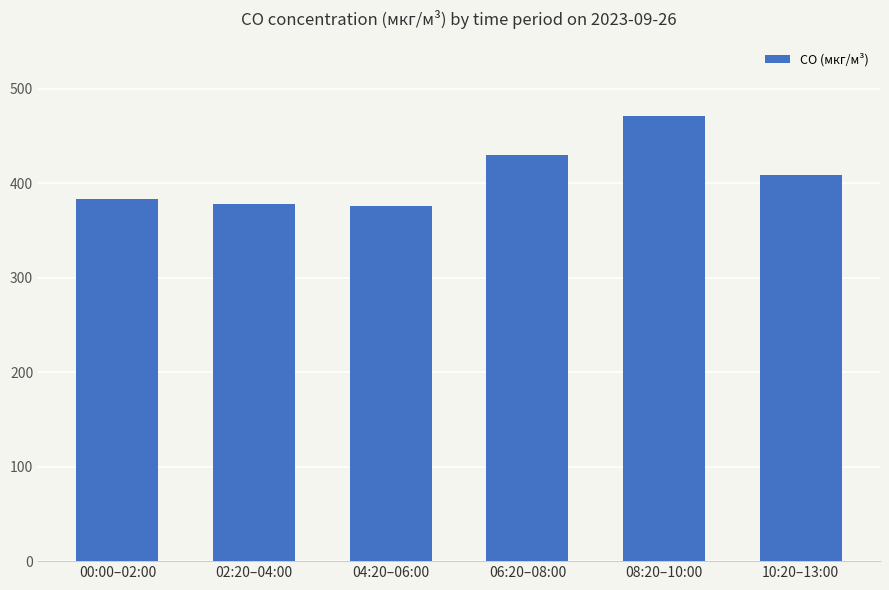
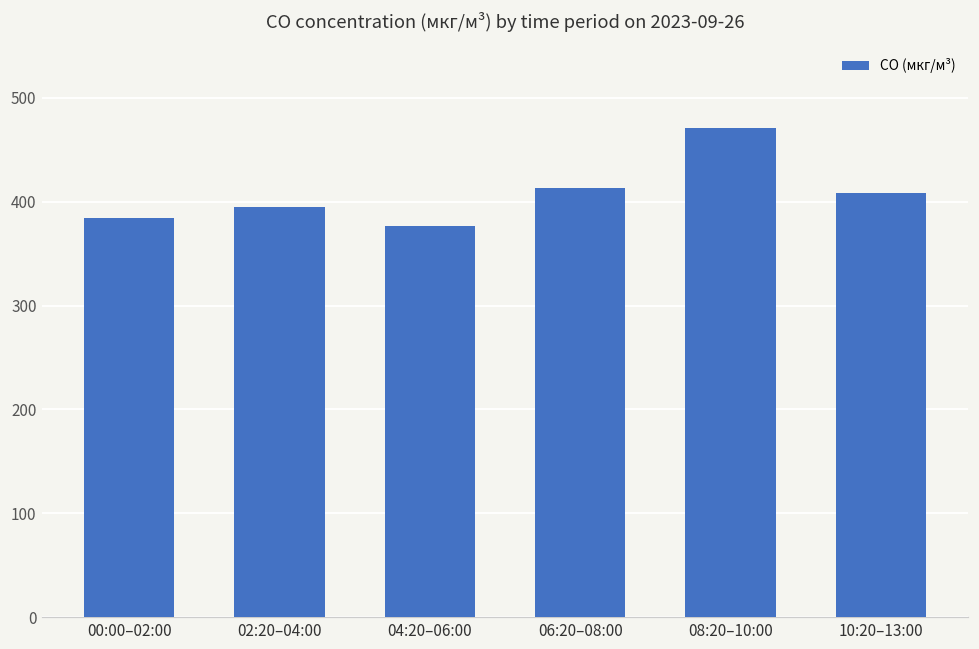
02:20–04:00: 380 -> 400
06:20–08:00: 430 -> 410
